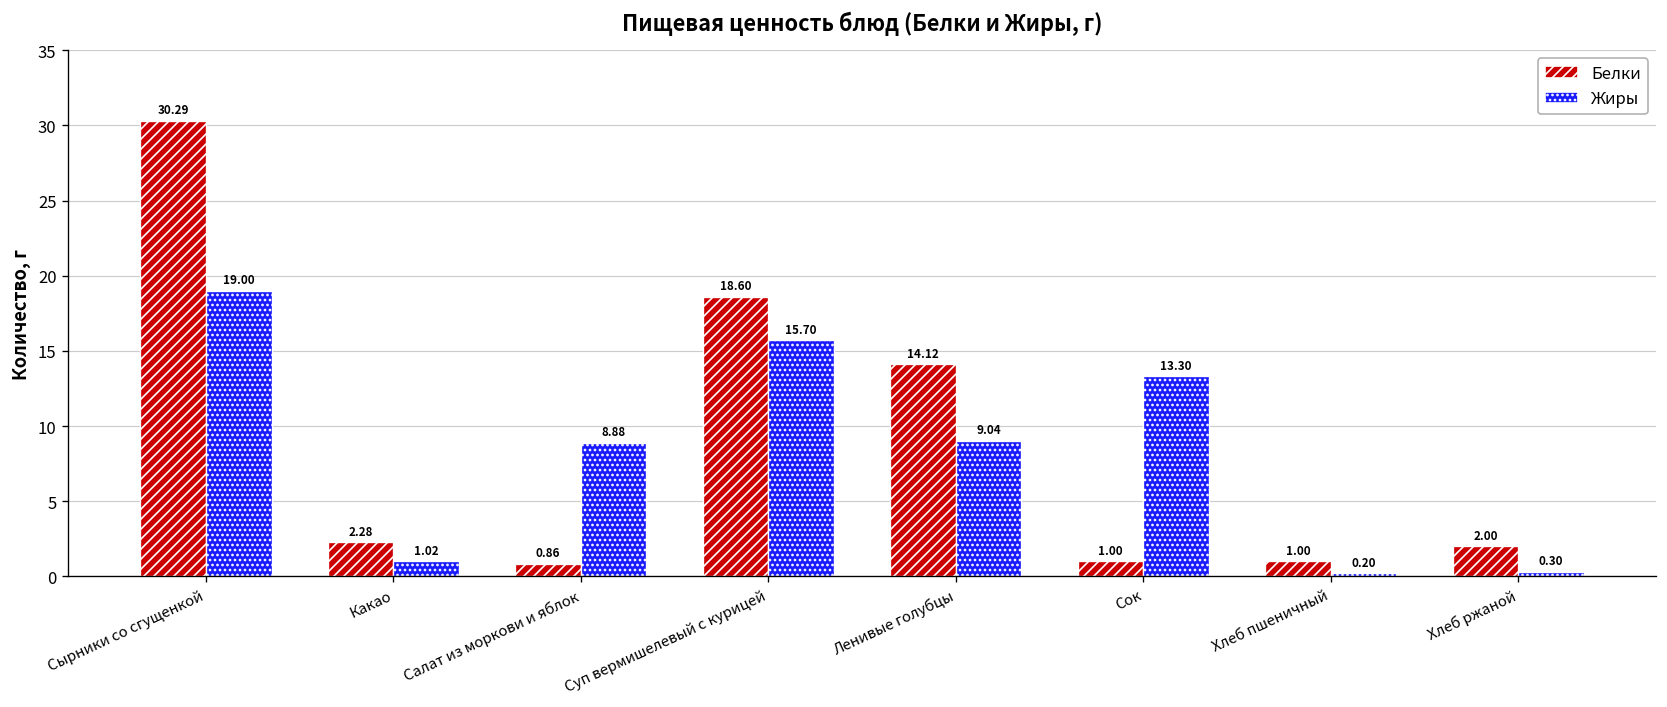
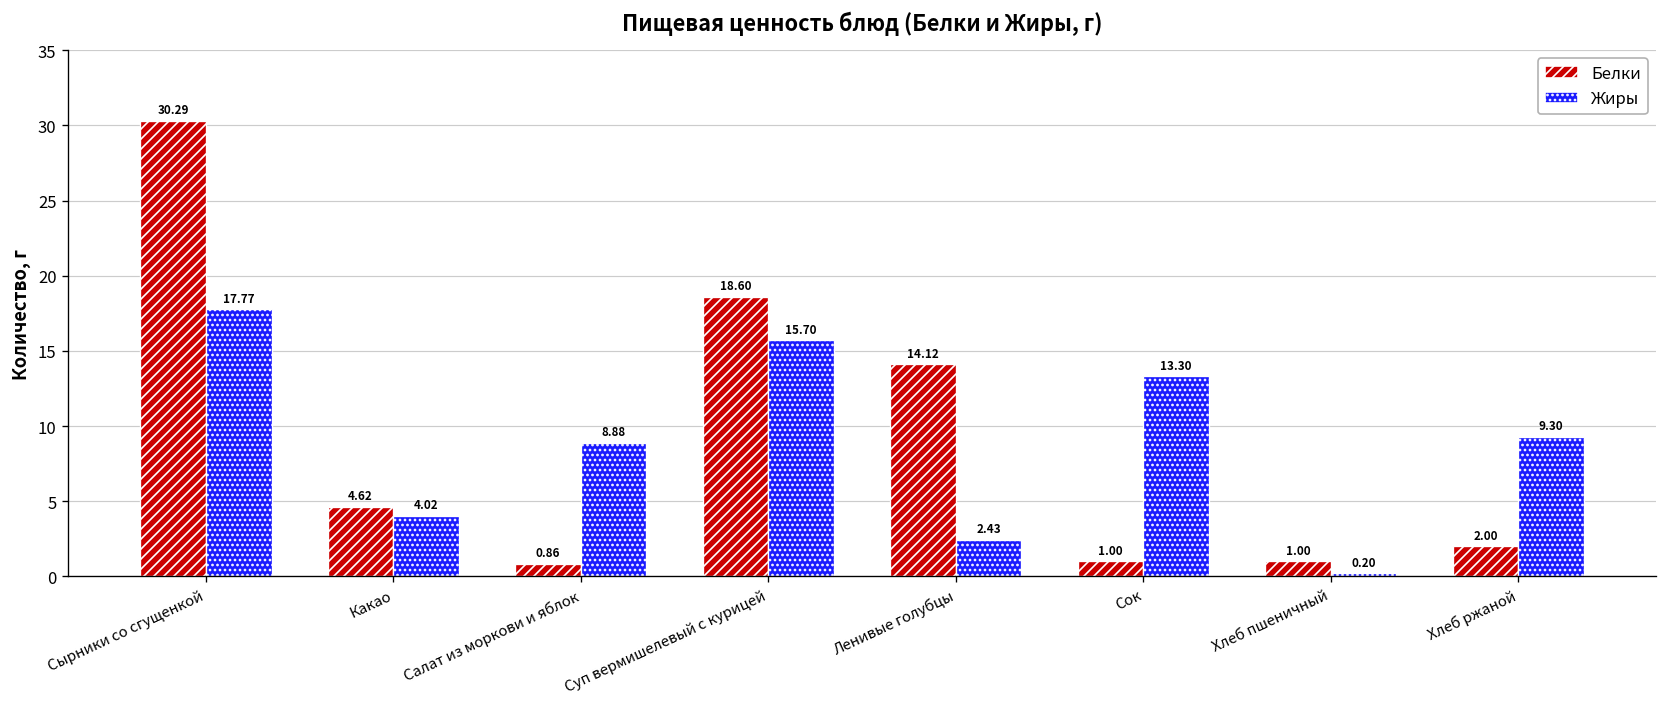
Жиры, Сырники со сгущенкой: 19.00 -> 17.77
Белки, Какао: 2.28 -> 4.62
Жиры, Какао: 1.02 -> 4.02
Жиры, Ленивые голубцы: 9.04 -> 2.43
Жиры, Хлеб ржаной: 0.30 -> 9.30
